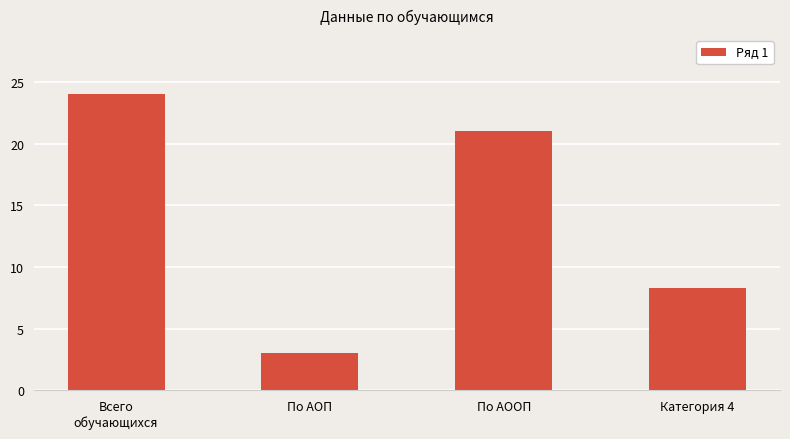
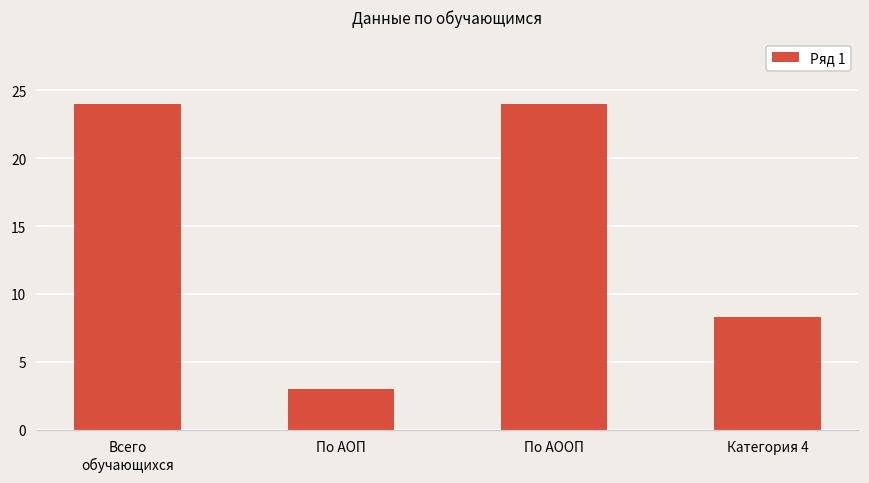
По АООП: 21 -> 24
